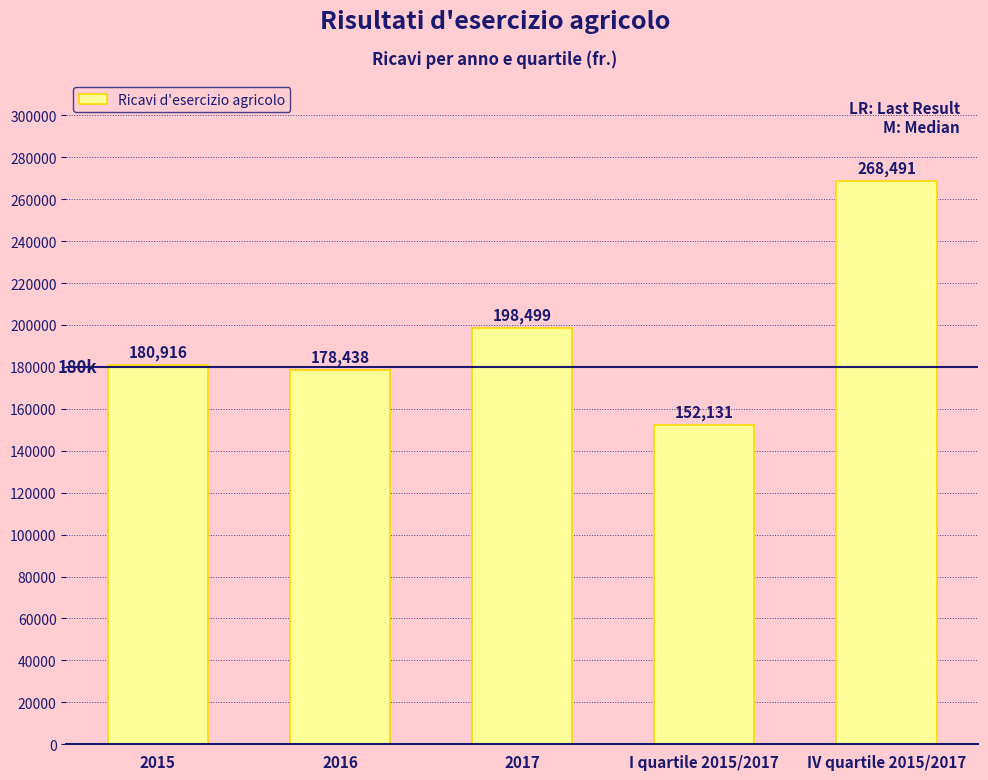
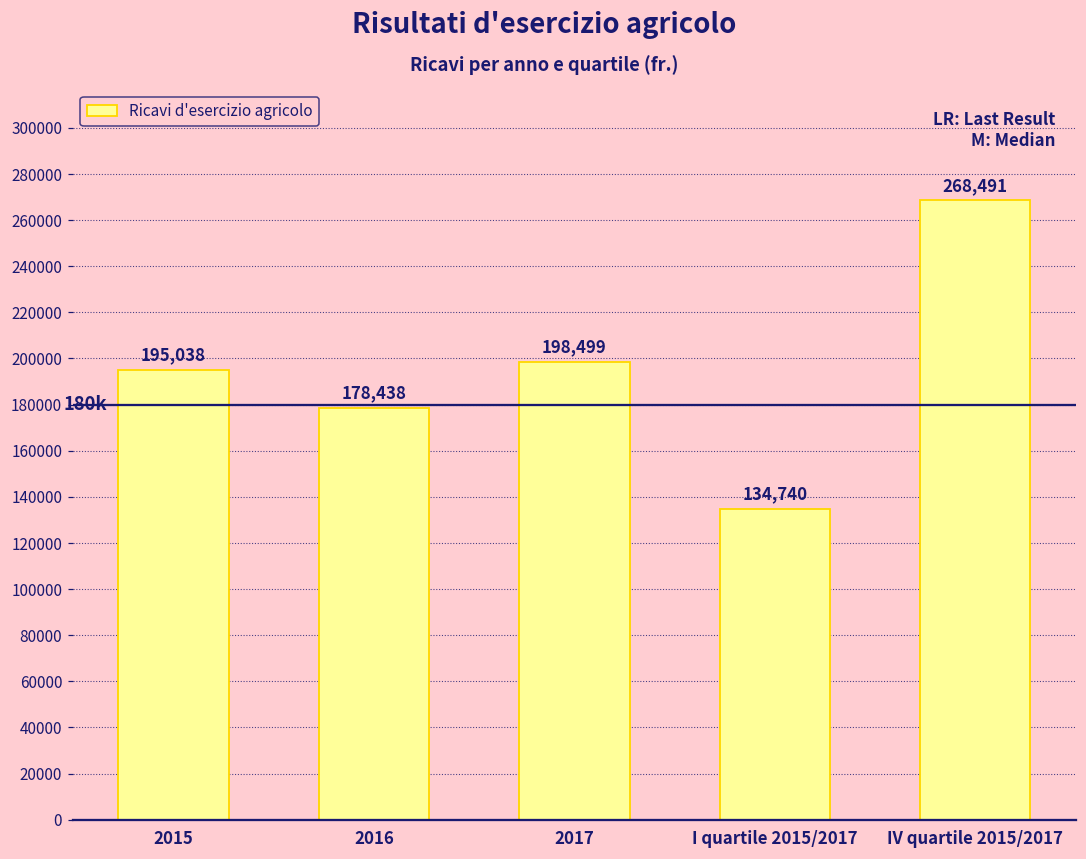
2015: 180,916 -> 195,038
I quartile 2015/2017: 152,131 -> 134,740
